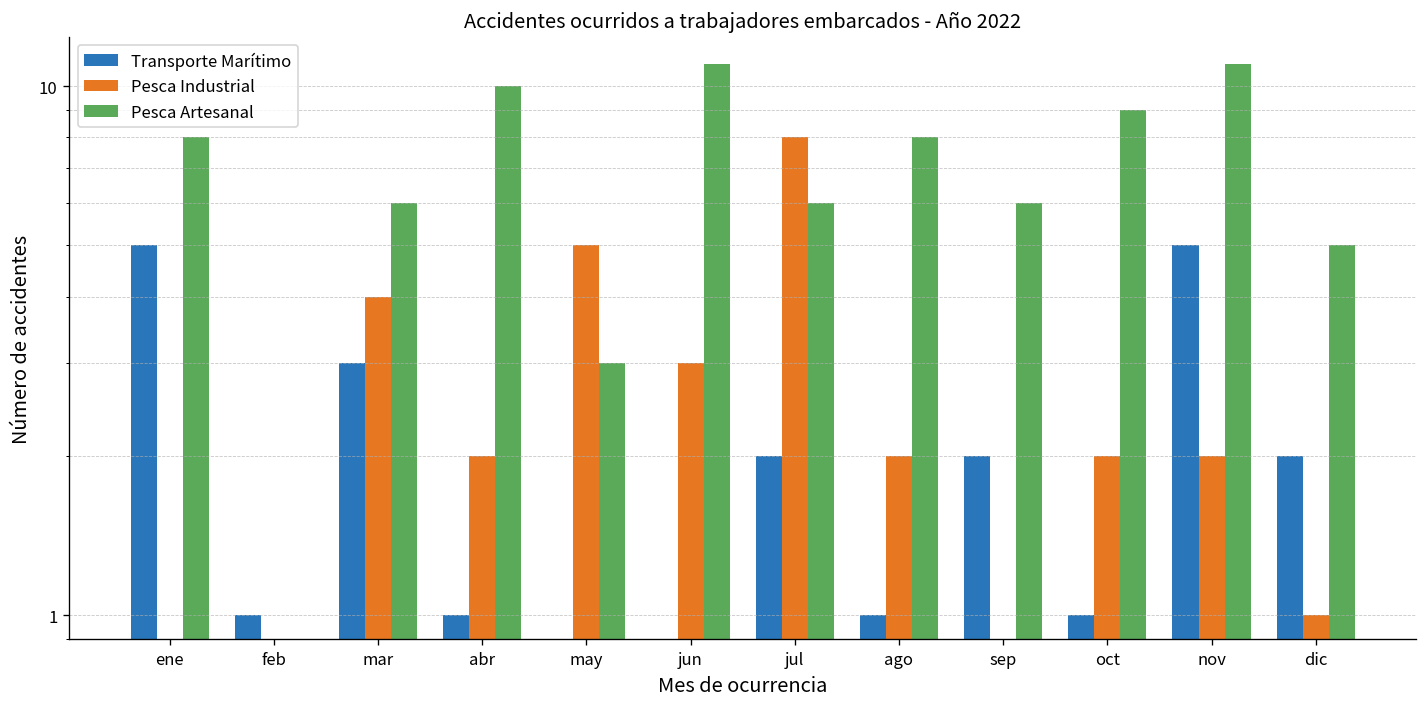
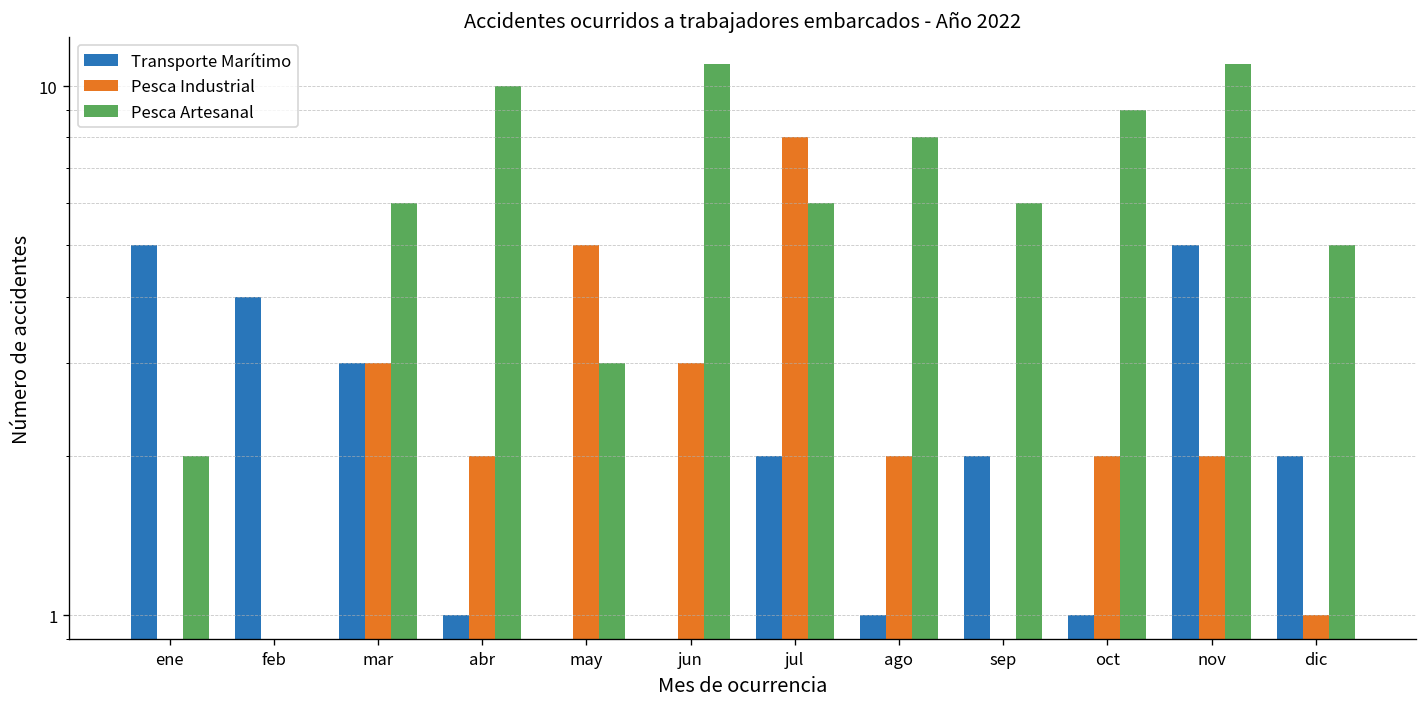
Pesca Artesanal, ene: 8 -> 2
Transporte Marítimo, feb: 1 -> 4
Pesca Industrial, mar: 4 -> 3
